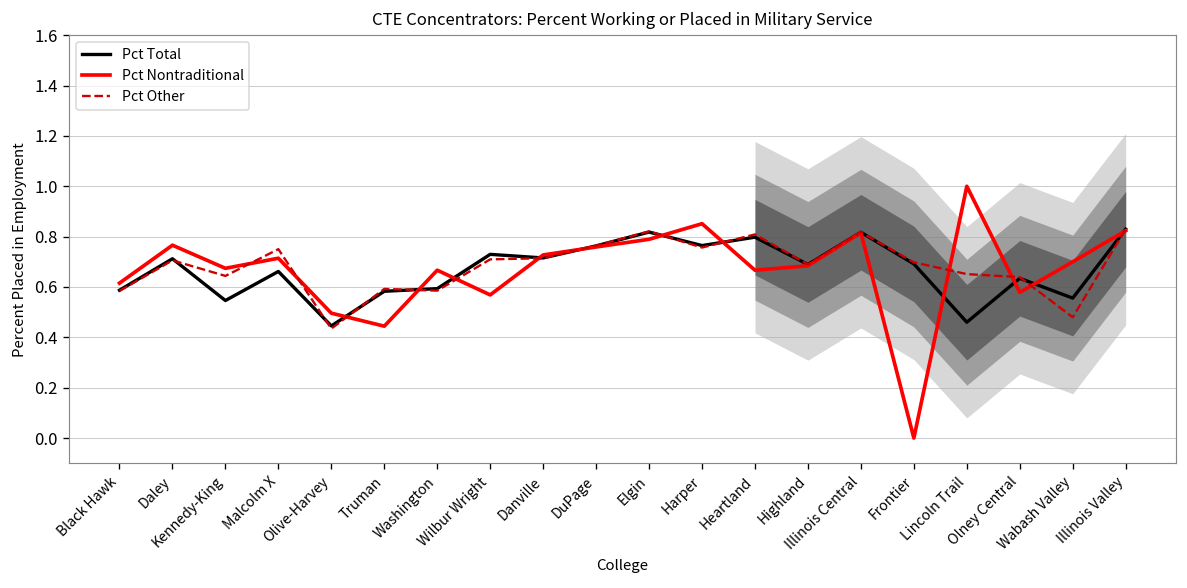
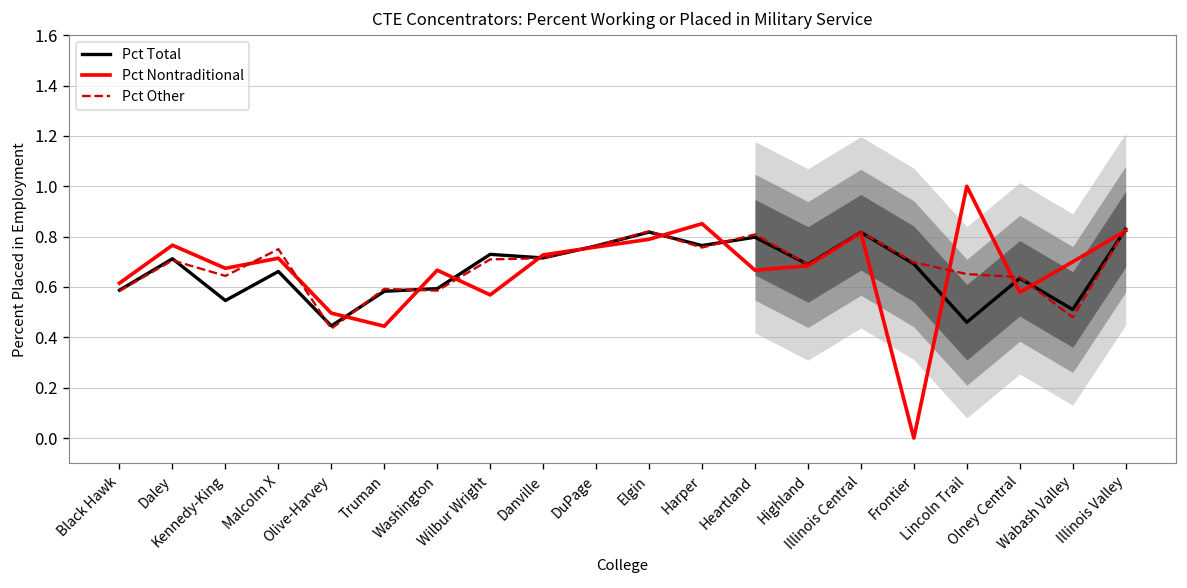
Pct Total, Wabash Valley: 0.56 -> 0.51
